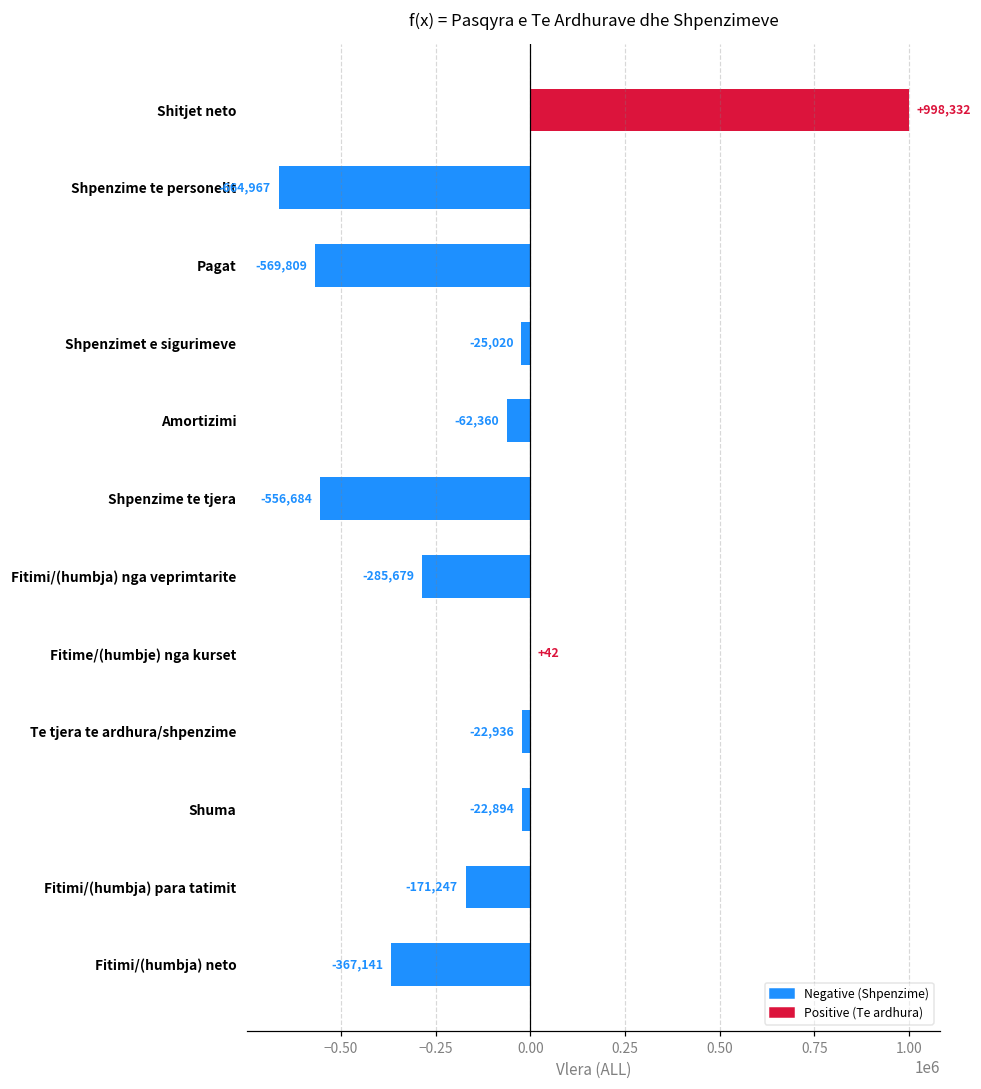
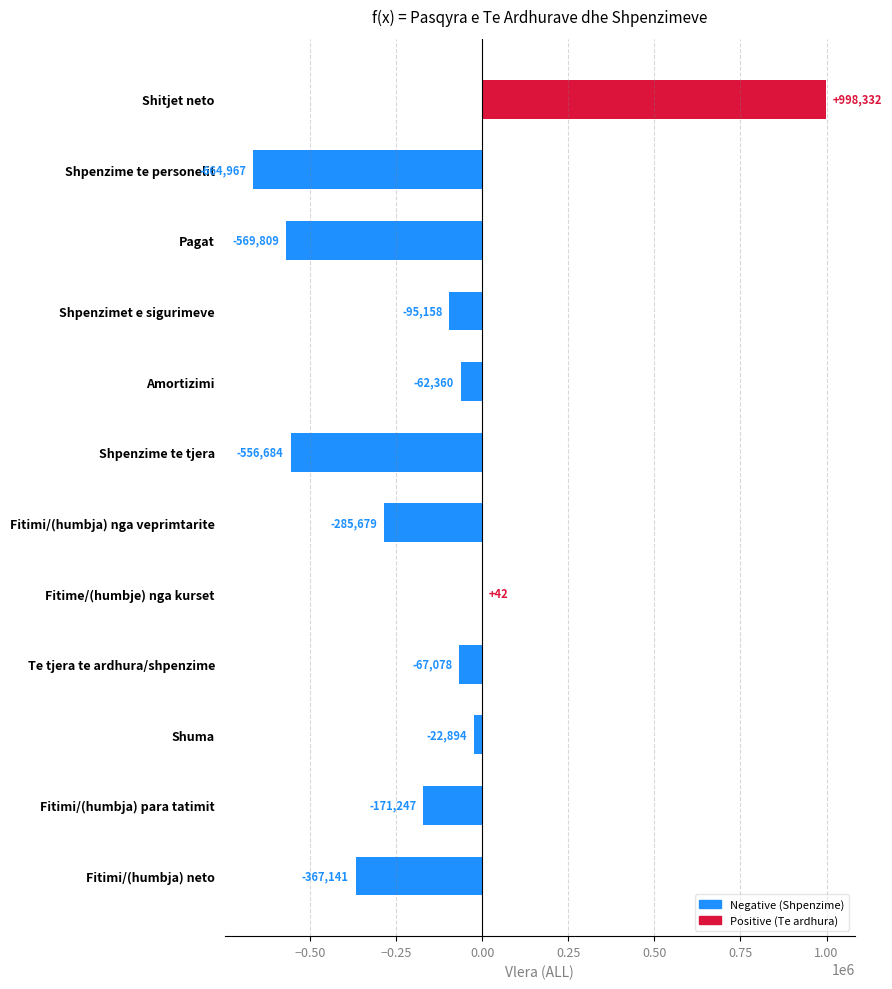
Shpenzimet e sigurimeve: -25,020 -> -95,158
Te tjera te ardhura/shpenzime: -22,936 -> -67,078
